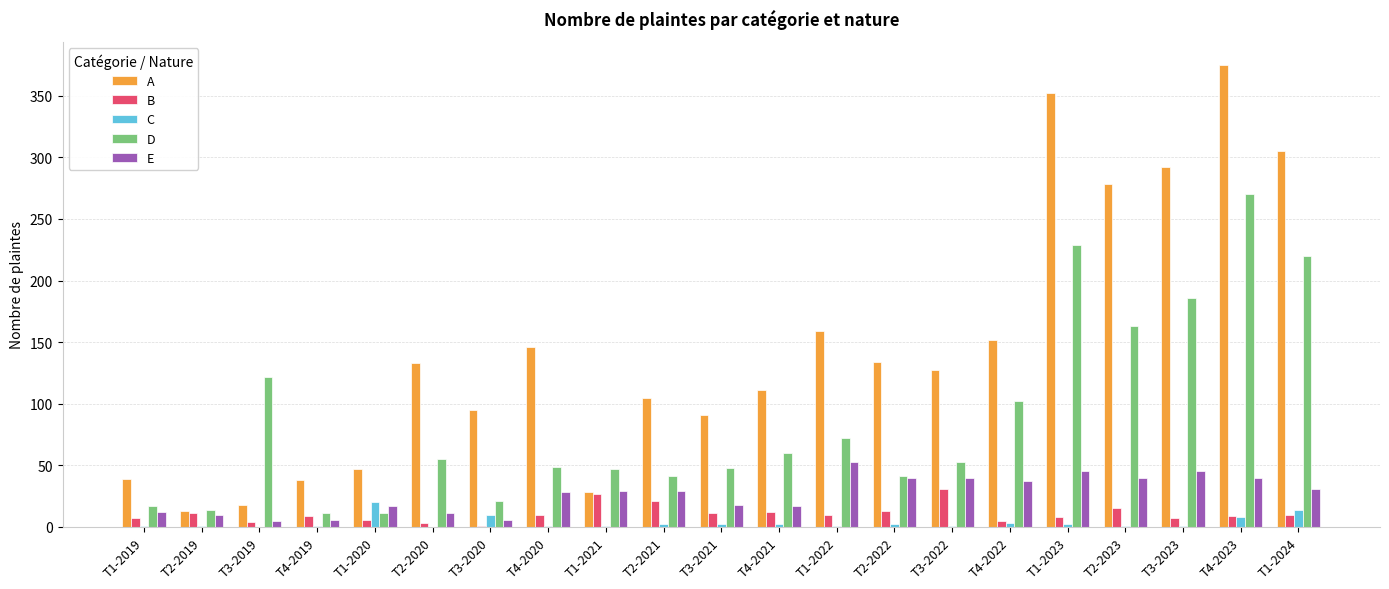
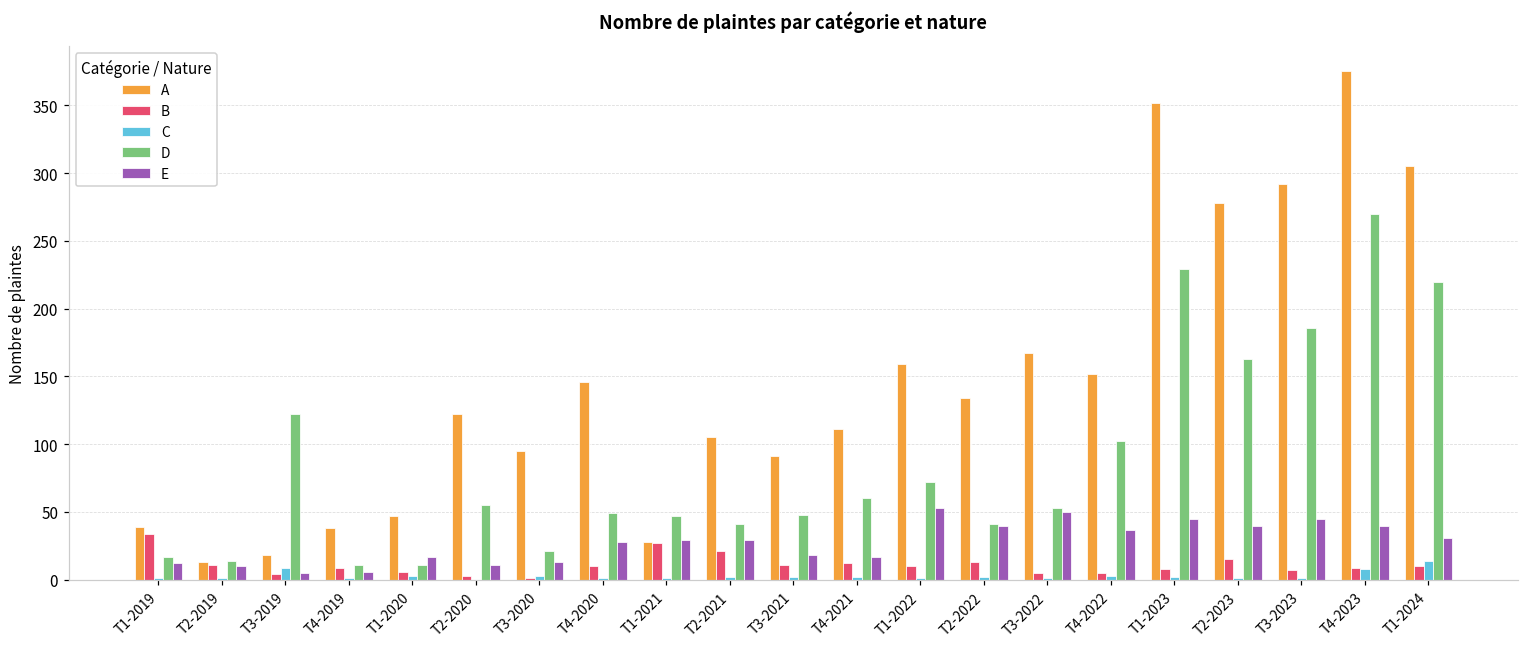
B, T1-2019: 7 -> 34
C, T3-2019: 0 -> 9
C, T1-2020: 20 -> 3
A, T2-2020: 133 -> 122
C, T3-2020: 10 -> 3
E, T3-2020: 6 -> 13
A, T3-2022: 127 -> 167
B, T3-2022: 31 -> 5
E, T3-2022: 40 -> 50
